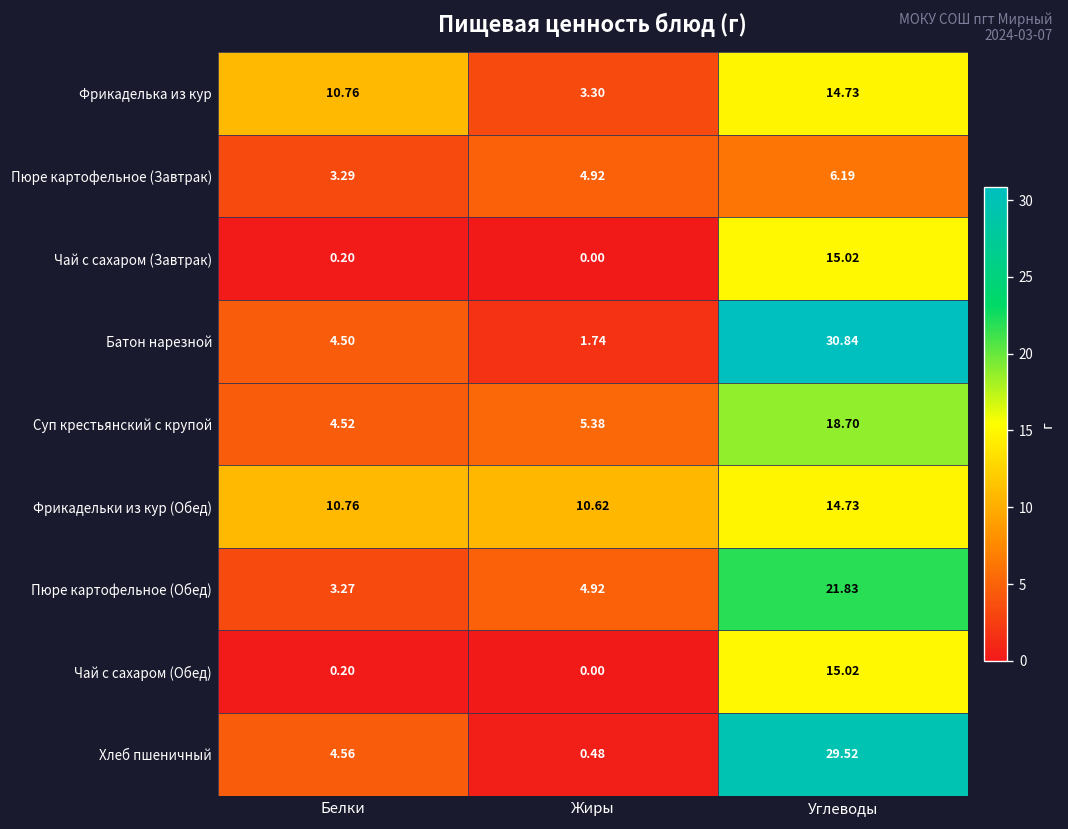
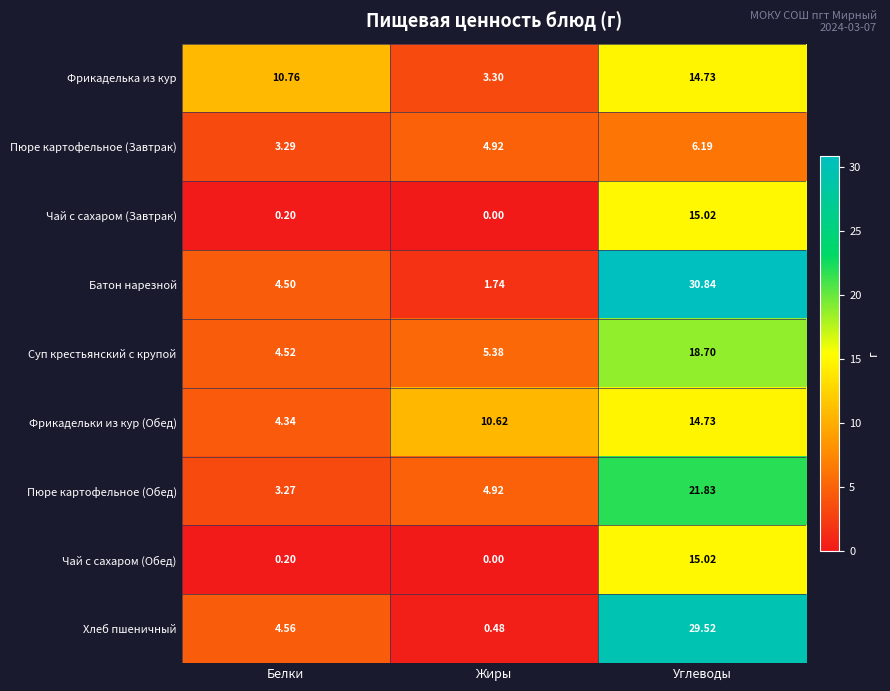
Фрикадельки из кур (Обед), Белки: 10.76 -> 4.34
